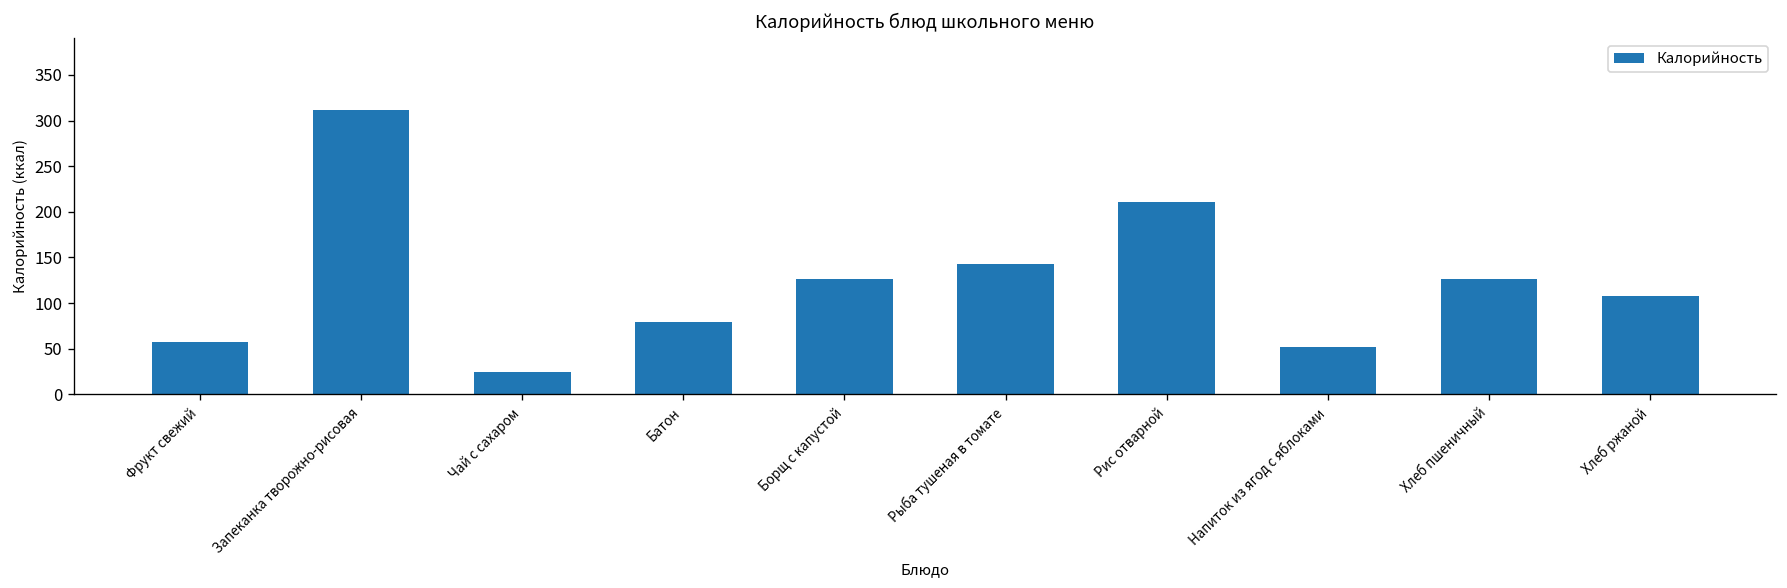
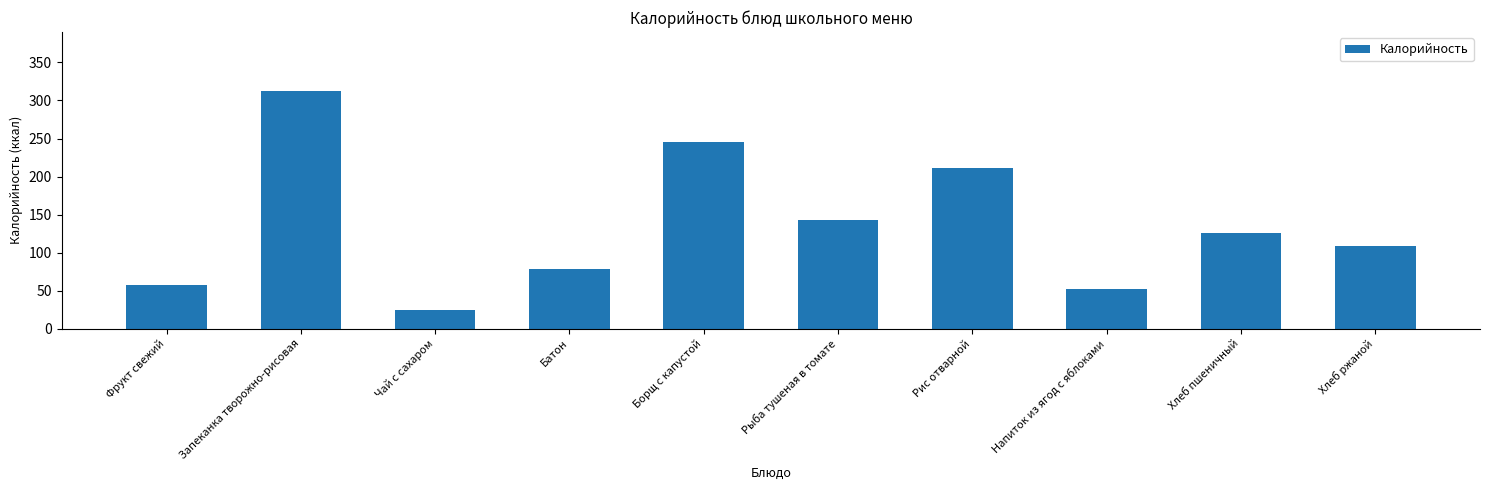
Борщ с капустой: 130 -> 250
